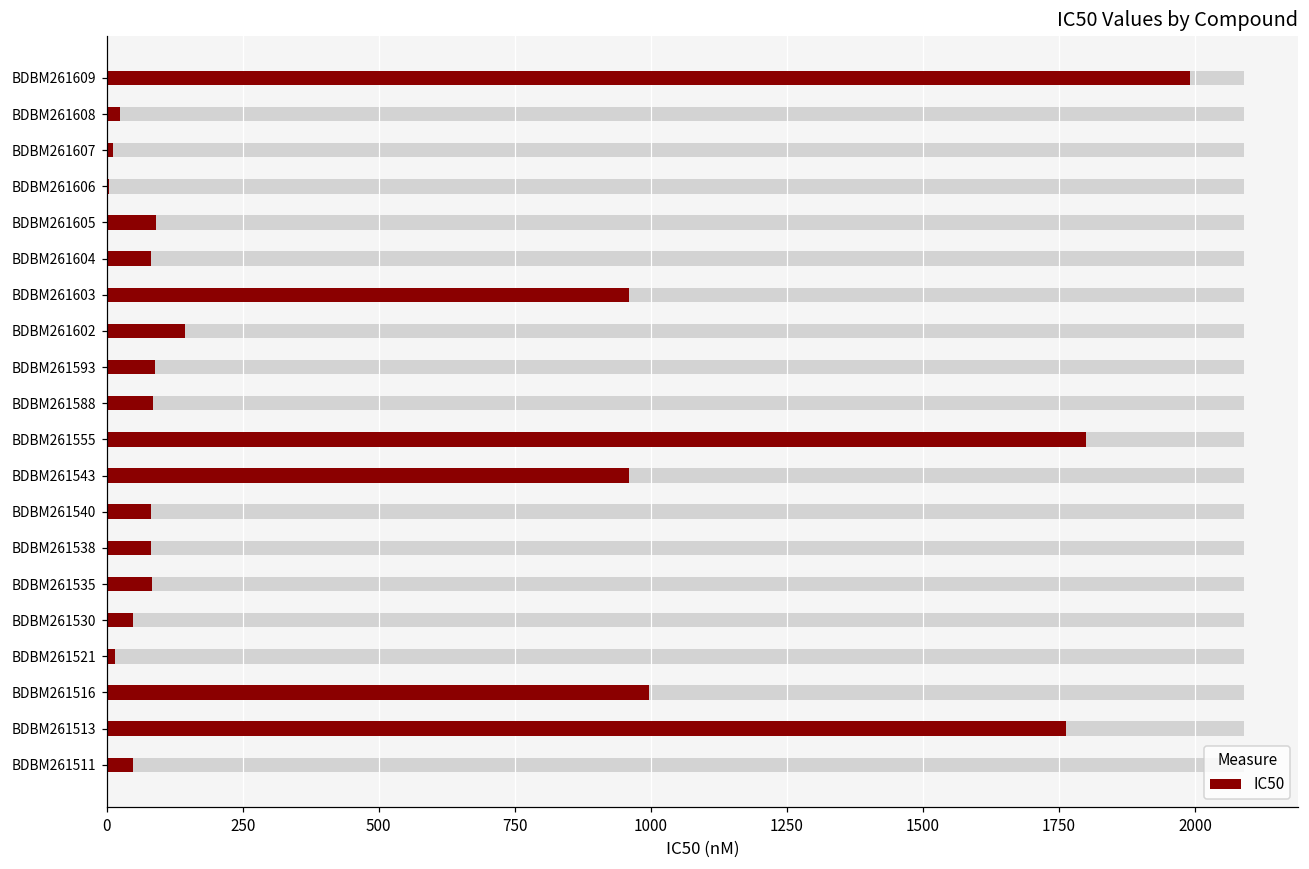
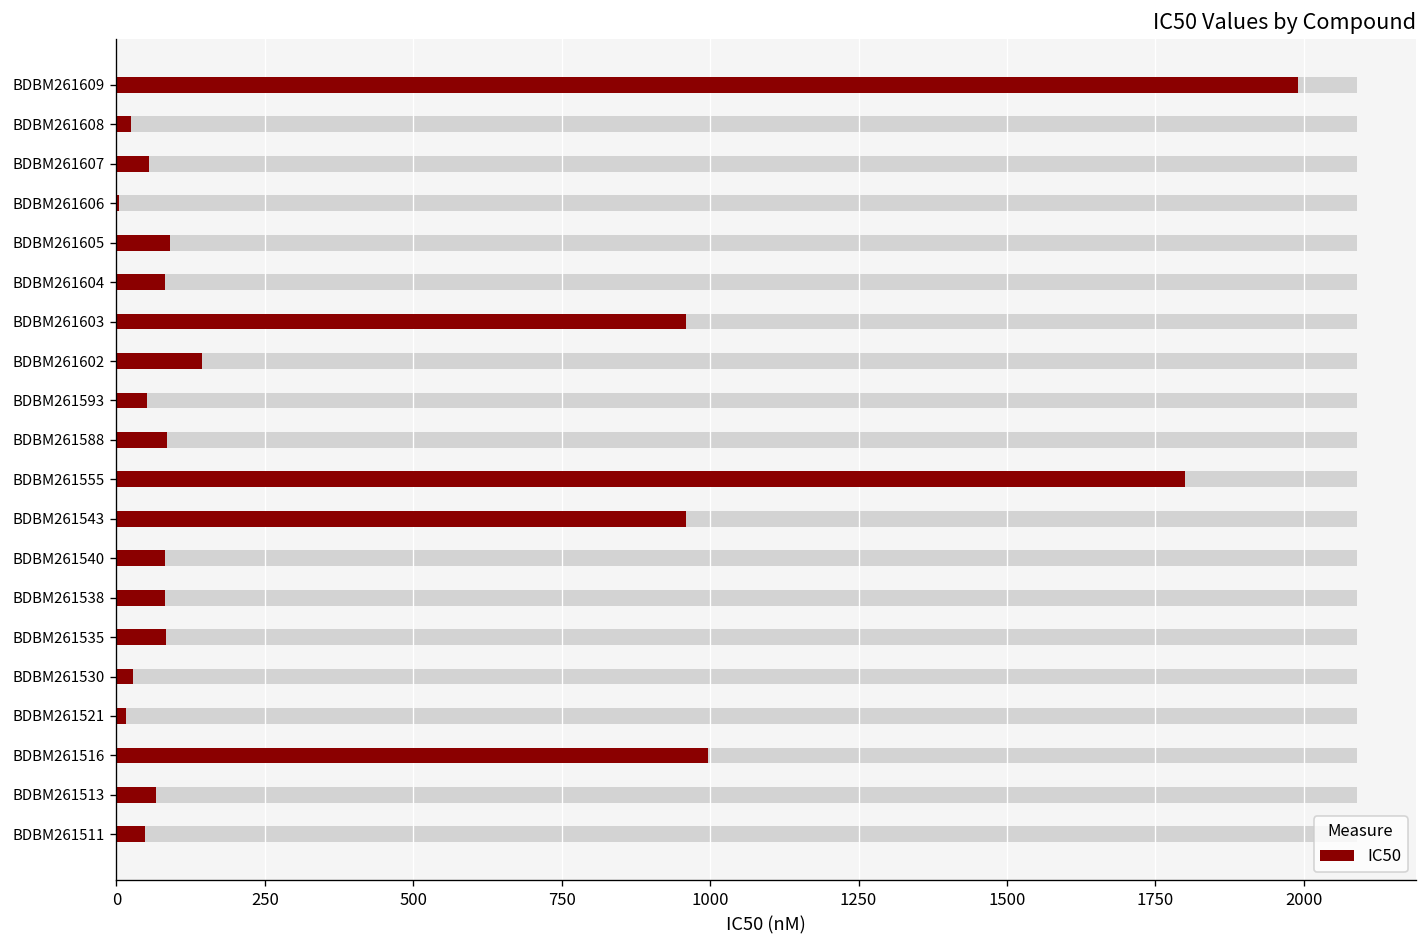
IC50, BDBM261607: 10 -> 60
IC50, BDBM261593: 90 -> 50
IC50, BDBM261530: 50 -> 30
IC50, BDBM261513: 1760 -> 70
